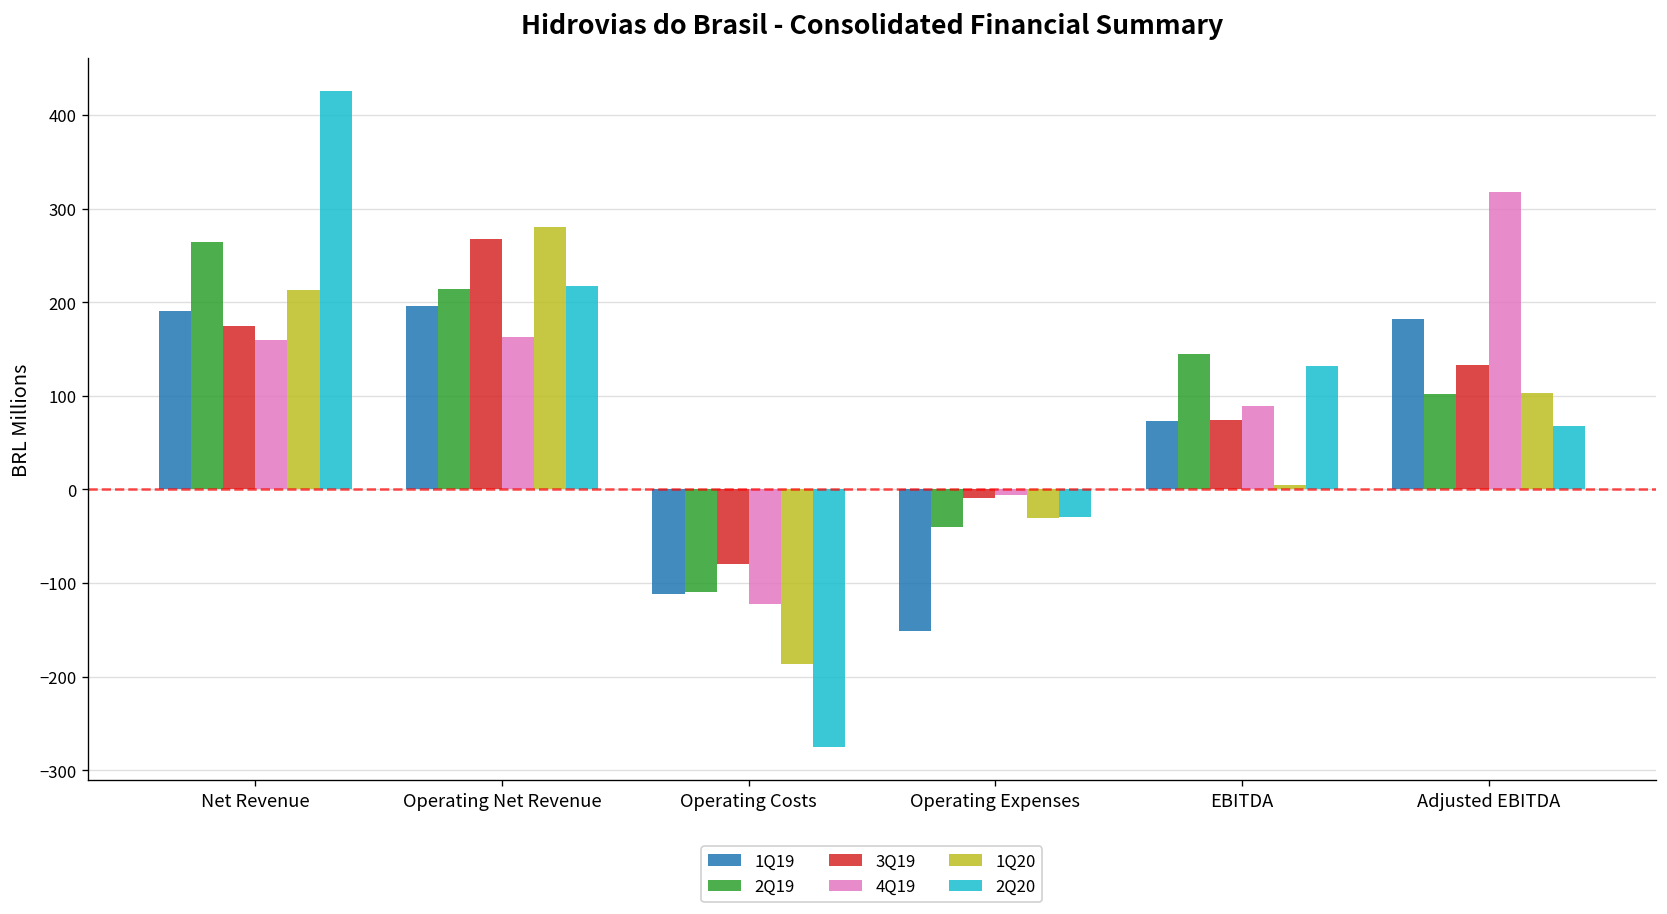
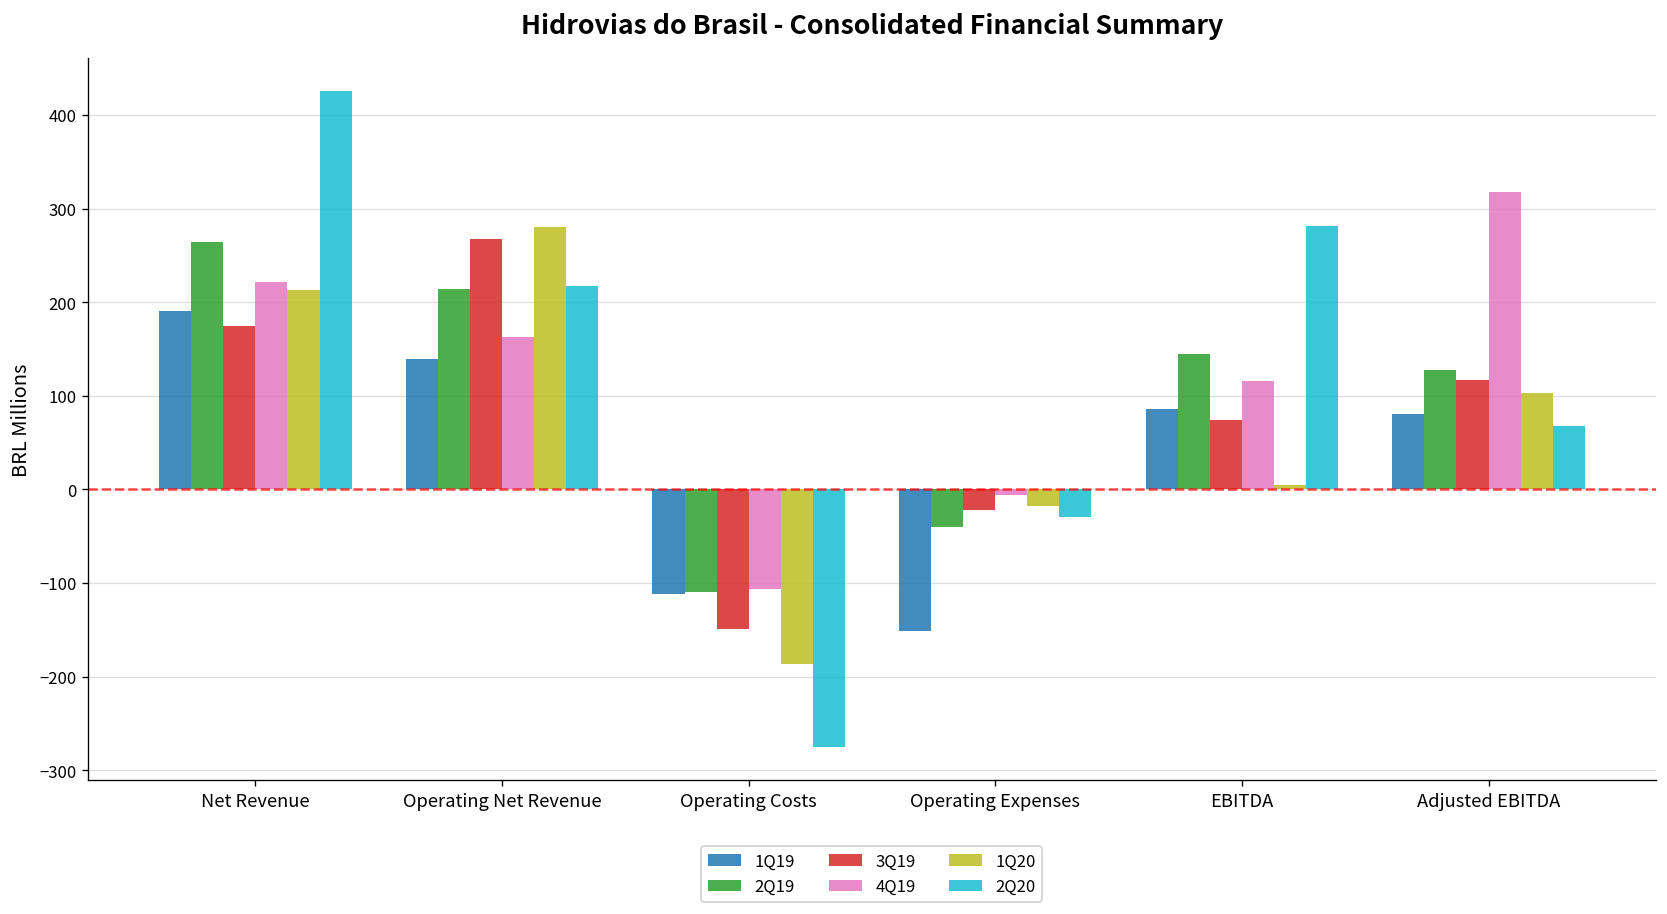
4Q19, Net Revenue: 160 -> 220
1Q19, Operating Net Revenue: 200 -> 140
3Q19, Operating Costs: -80 -> -150
4Q19, Operating Costs: -120 -> -110
3Q19, Operating Expenses: -10 -> -20
1Q20, Operating Expenses: -30 -> -20
1Q19, EBITDA: 70 -> 90
4Q19, EBITDA: 90 -> 120
2Q20, EBITDA: 130 -> 280
1Q19, Adjusted EBITDA: 180 -> 80
2Q19, Adjusted EBITDA: 100 -> 130
3Q19, Adjusted EBITDA: 130 -> 120
